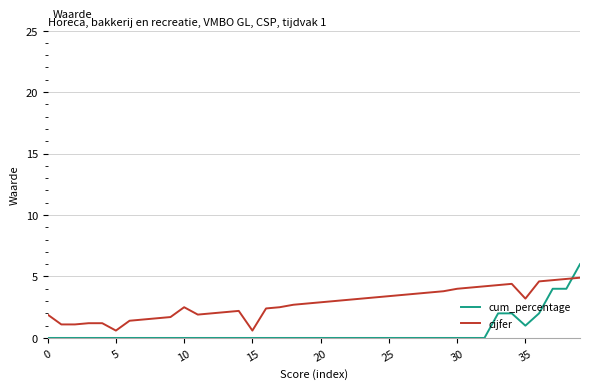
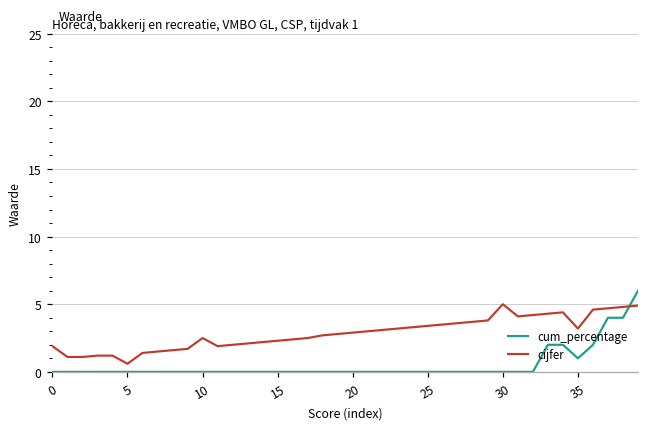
cijfer, 15: 0.6 -> 2.3
cijfer, 30: 4 -> 5
